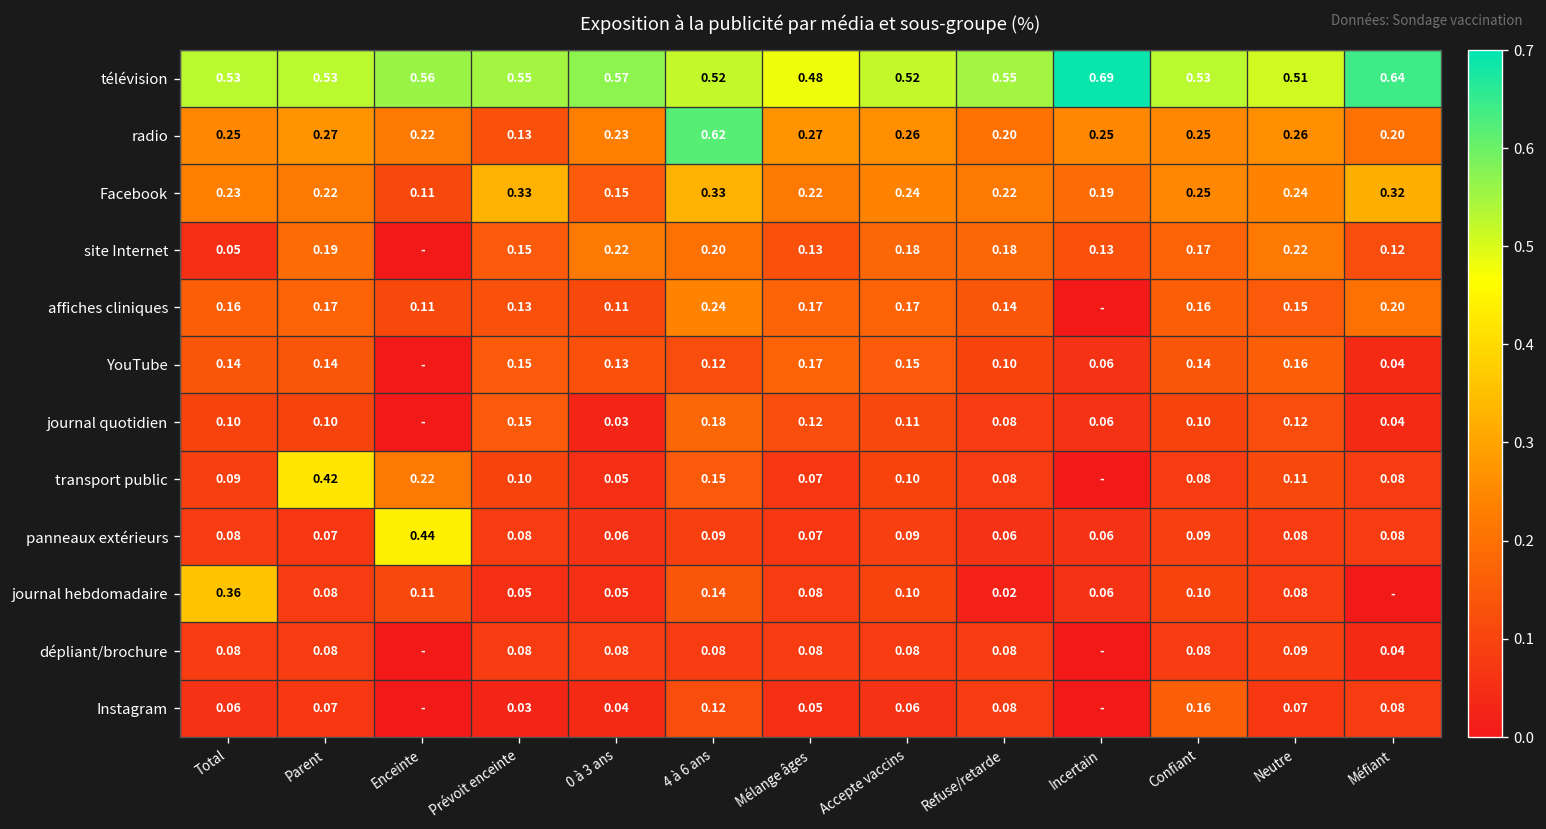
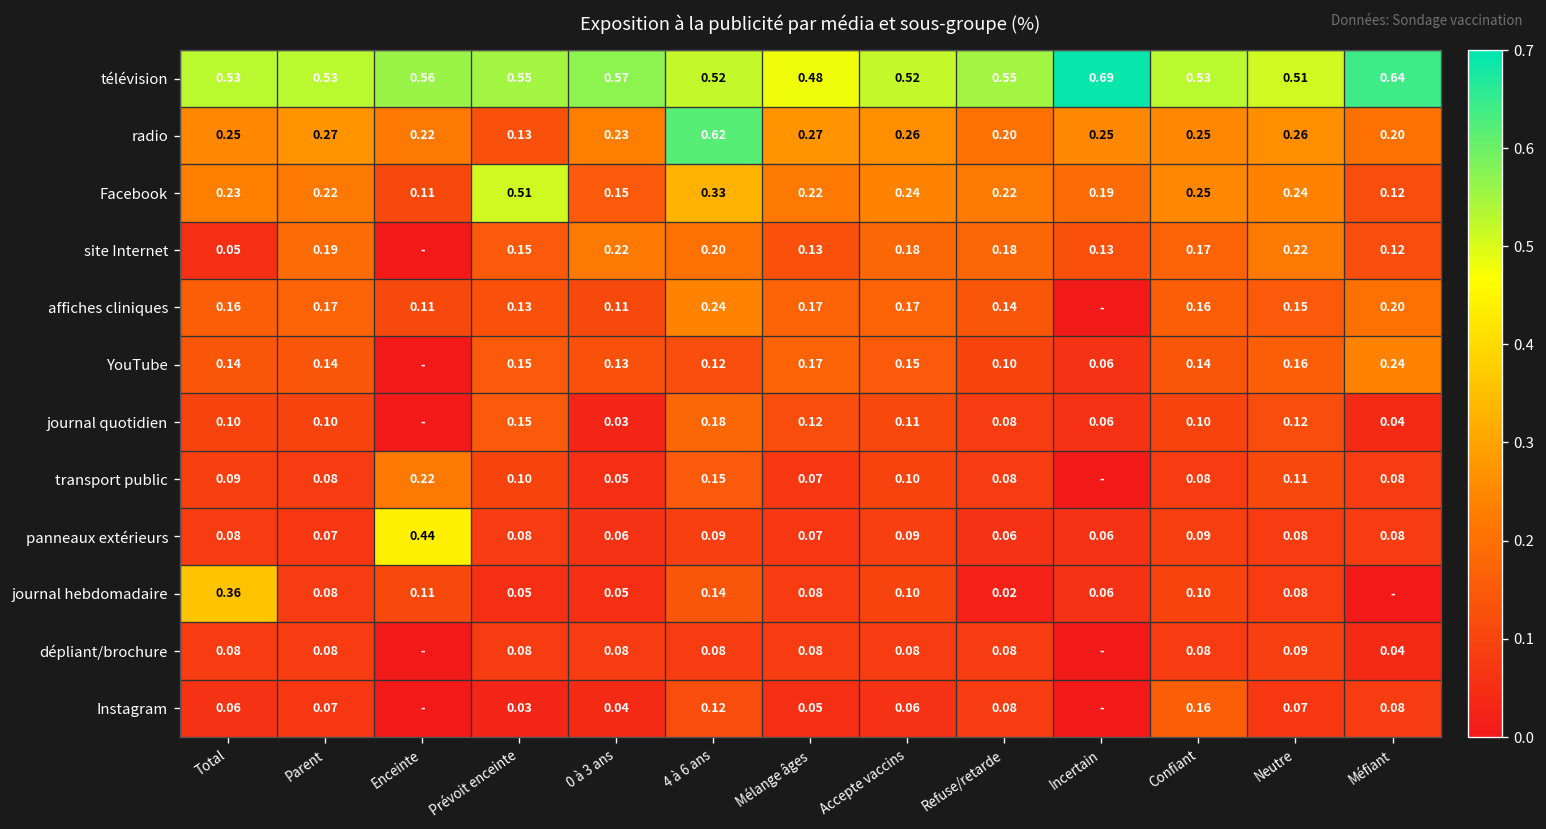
Facebook, Prévoit enceinte: 0.33 -> 0.51
Facebook, Méfiant: 0.32 -> 0.12
YouTube, Méfiant: 0.04 -> 0.24
transport public, Parent: 0.42 -> 0.08
